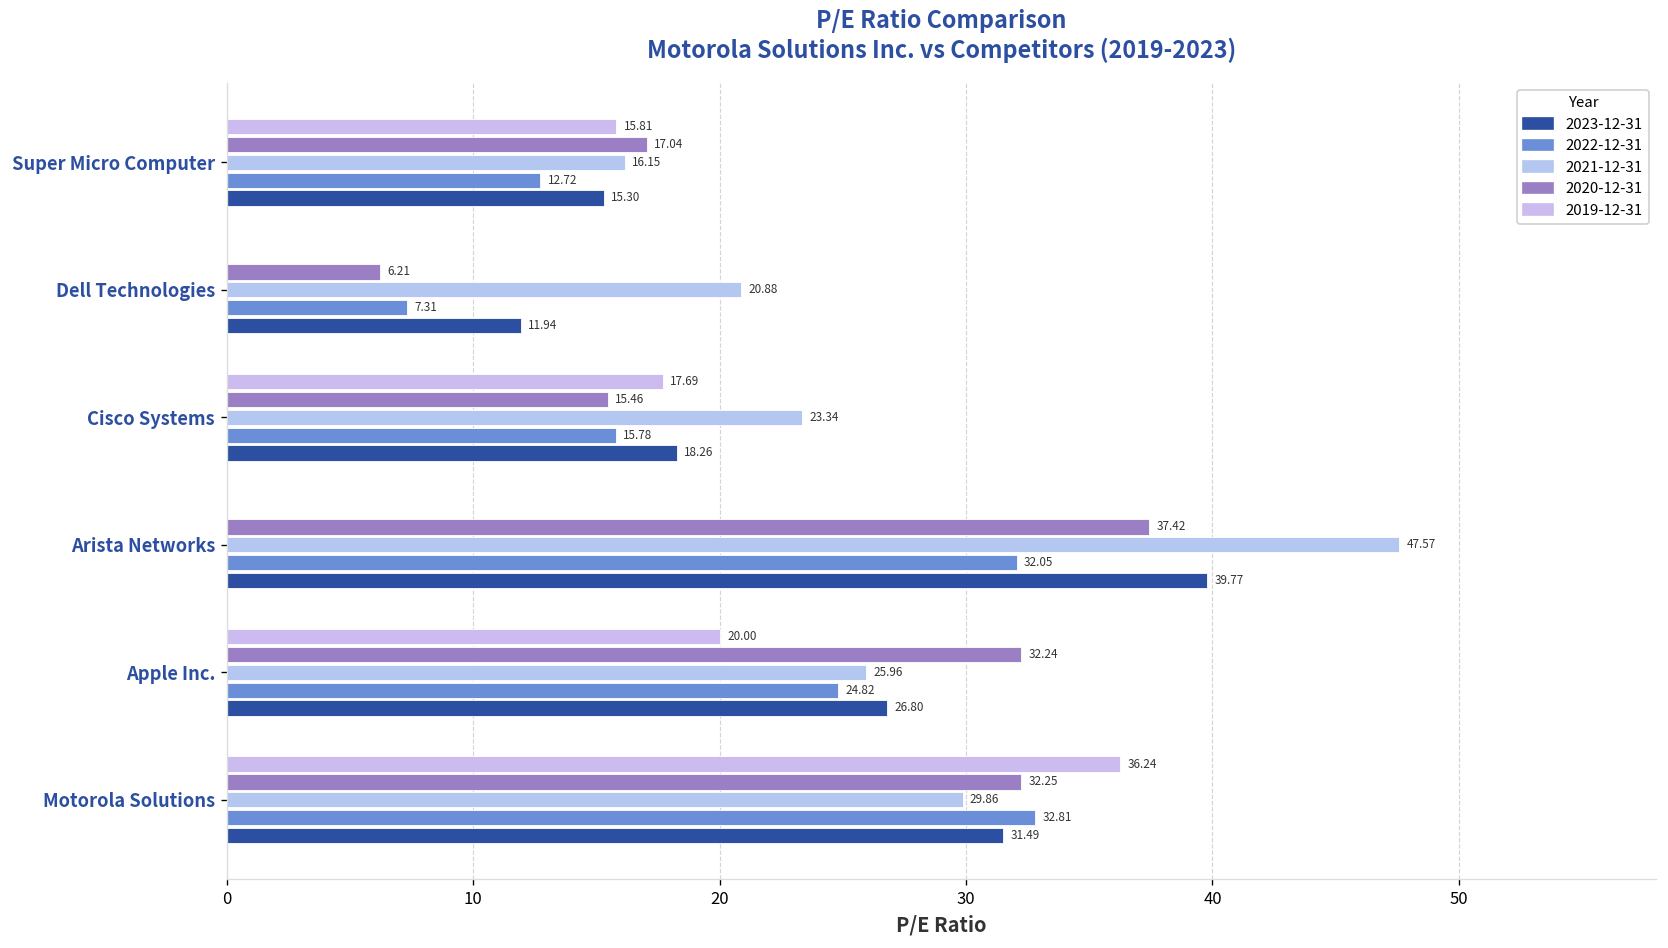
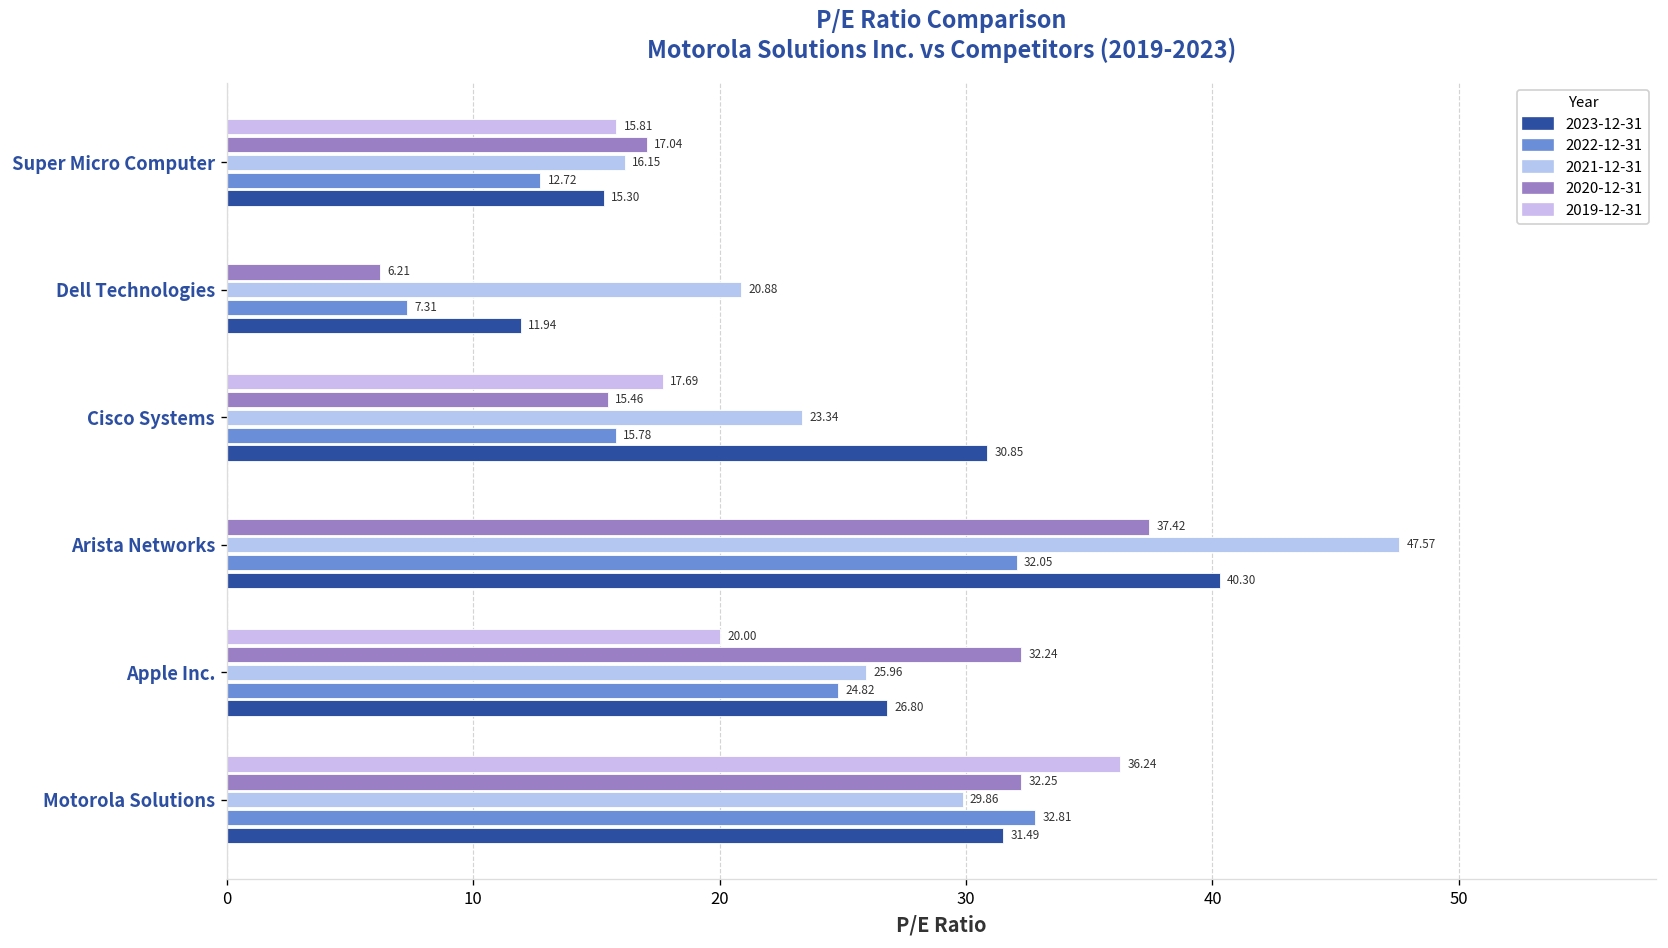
2023-12-31, Cisco Systems: 18.26 -> 30.85
2023-12-31, Arista Networks: 39.77 -> 40.30
